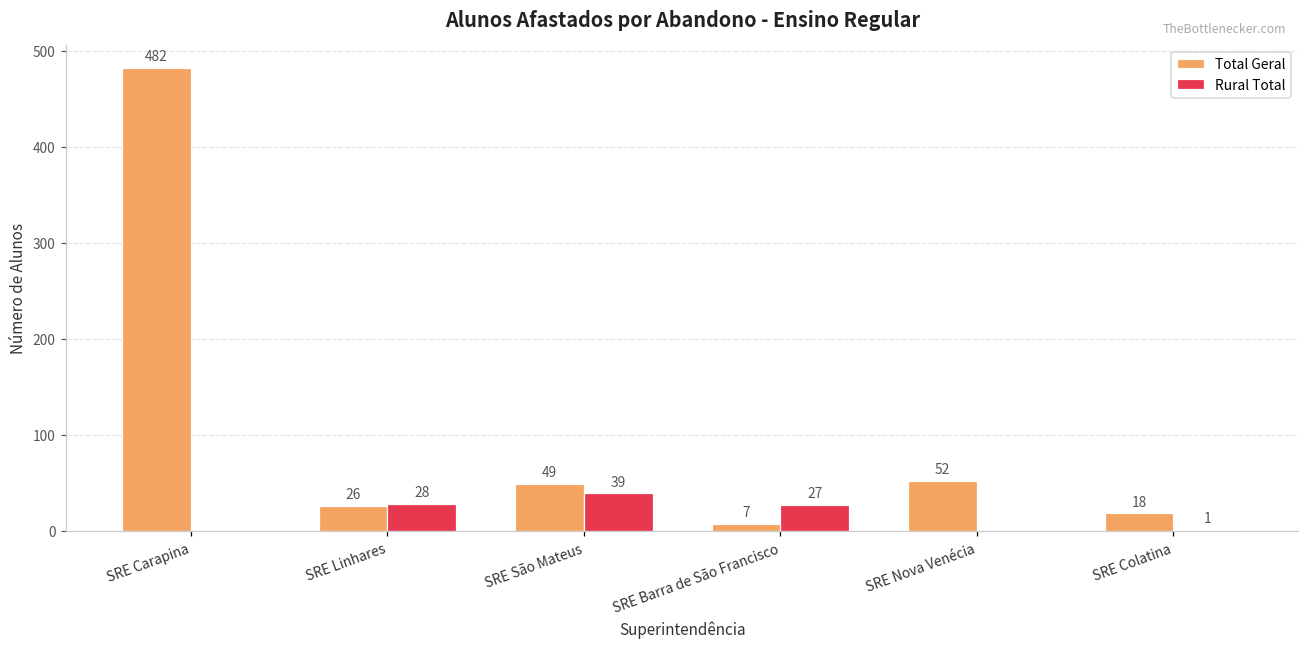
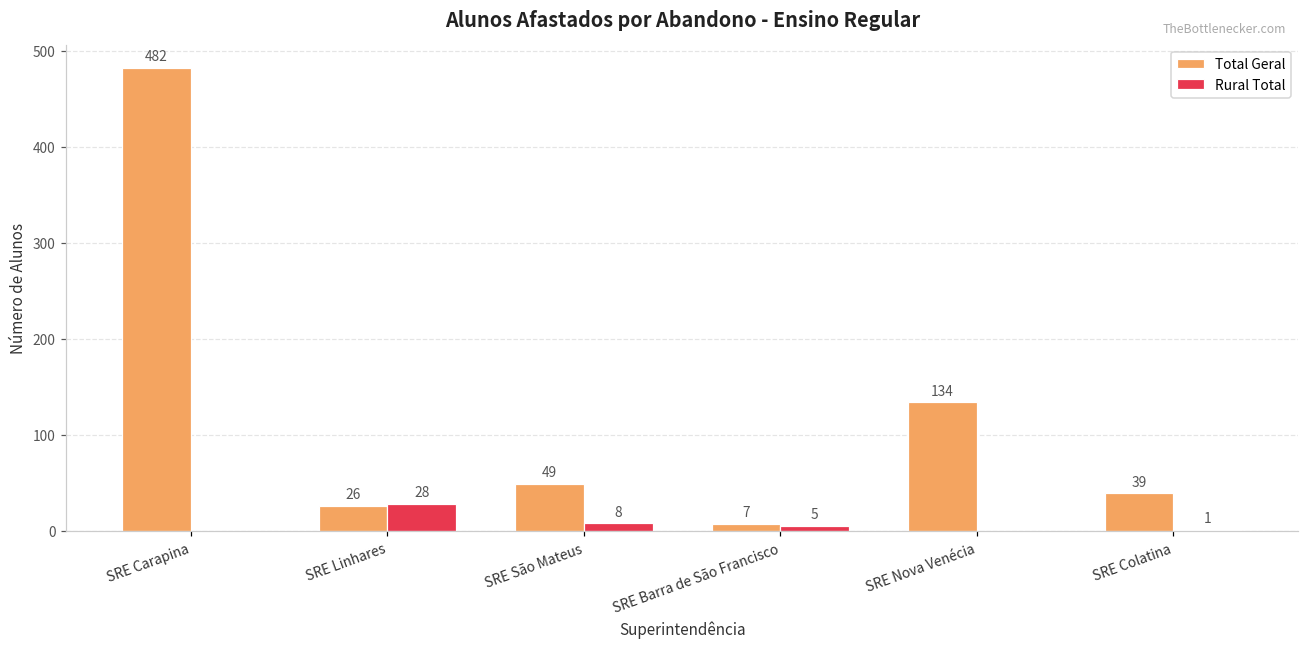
Rural Total, SRE São Mateus: 39 -> 8
Rural Total, SRE Barra de São Francisco: 27 -> 5
Total Geral, SRE Nova Venécia: 52 -> 134
Total Geral, SRE Colatina: 18 -> 39
